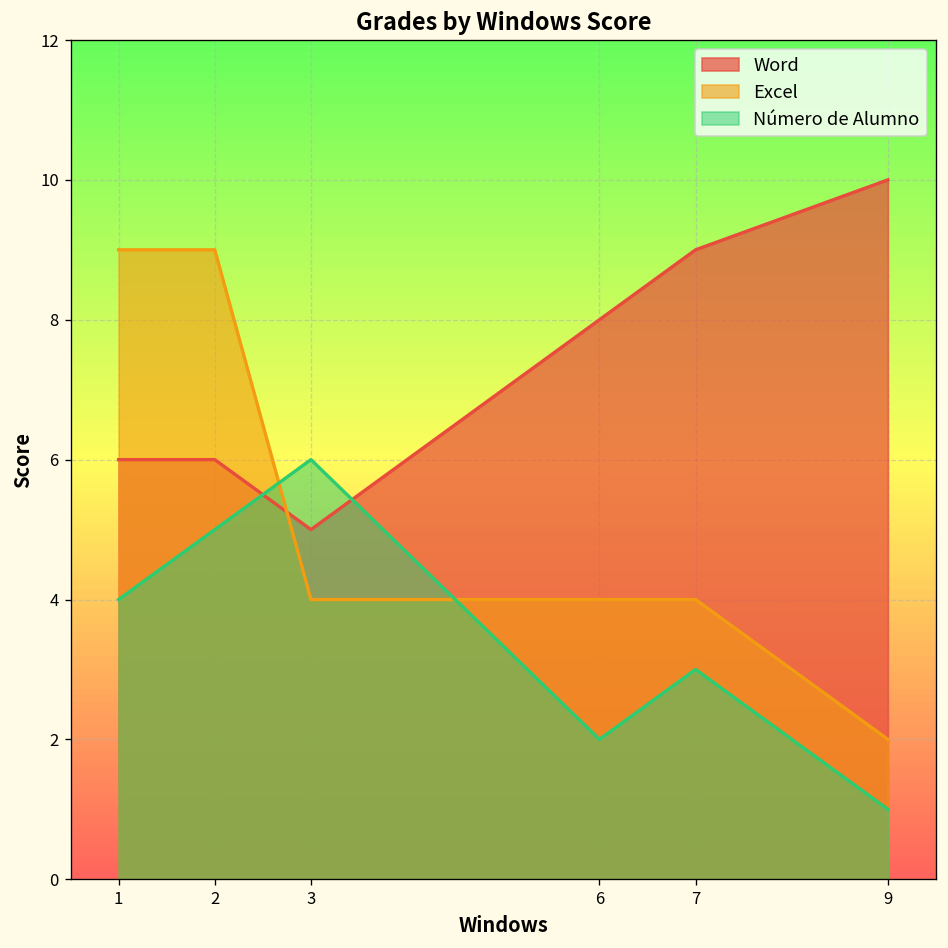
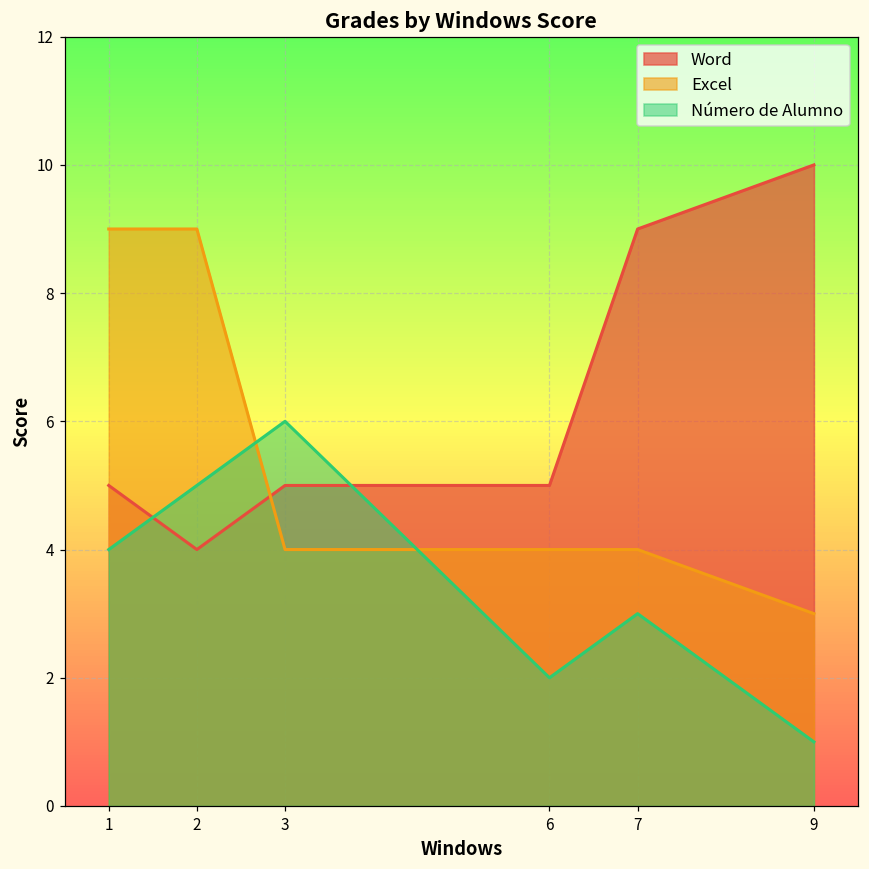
Word, 1: 6 -> 5
Word, 2: 6 -> 4
Word, 6: 8 -> 5
Excel, 9: 2 -> 3
